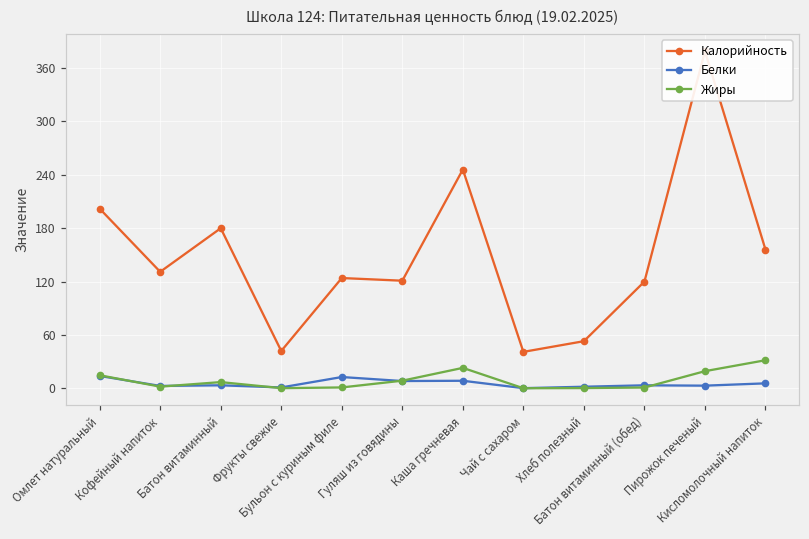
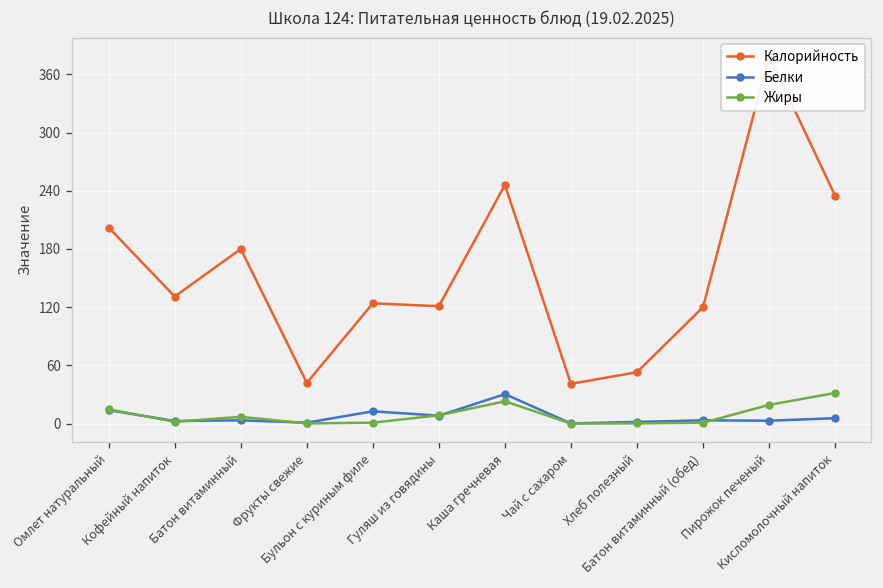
Белки, Каша гречневая: 10 -> 30
Калорийность, Кисломолочный напиток: 160 -> 240
